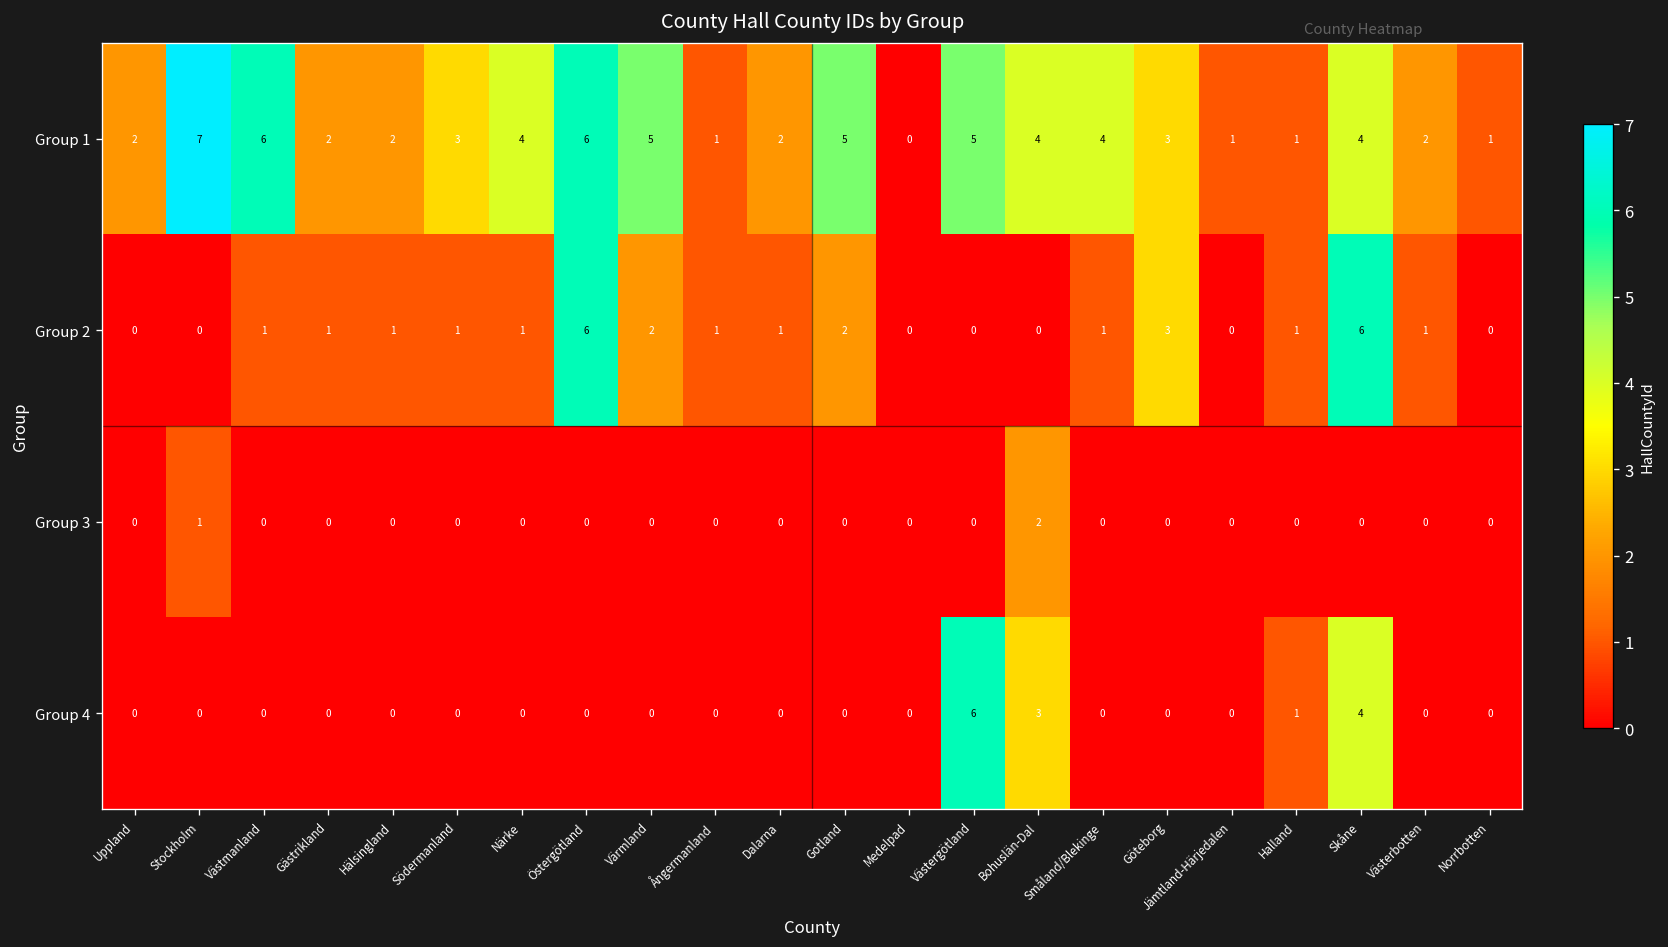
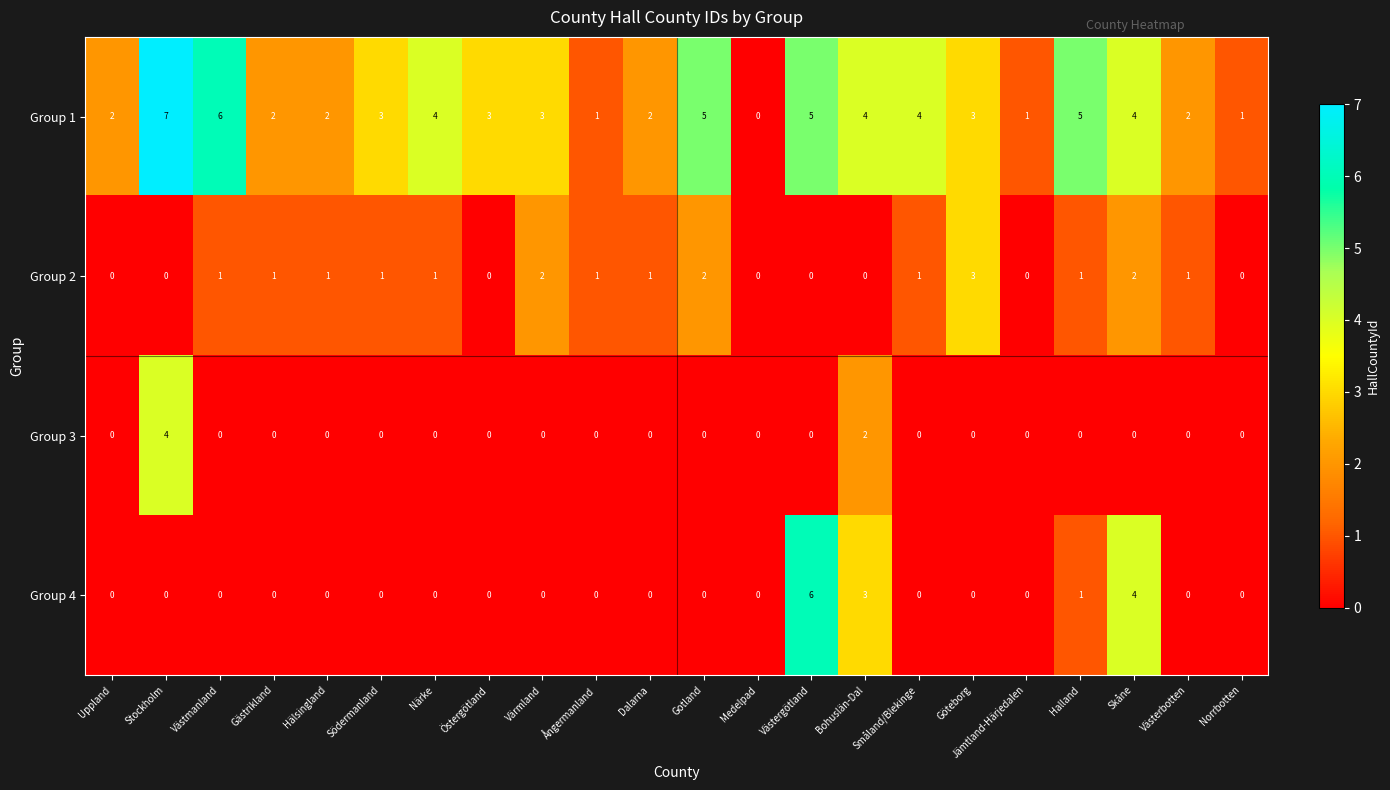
Group 1, Östergötland: 6 -> 3
Group 1, Värmland: 5 -> 3
Group 1, Halland: 1 -> 5
Group 2, Östergötland: 6 -> 0
Group 2, Skåne: 6 -> 2
Group 3, Stockholm: 1 -> 4
